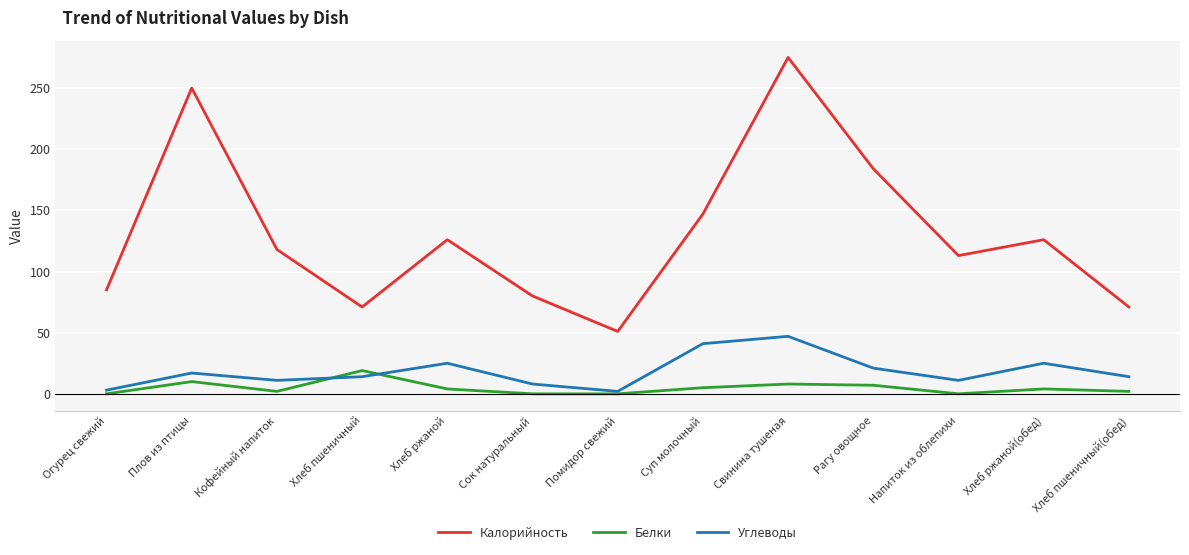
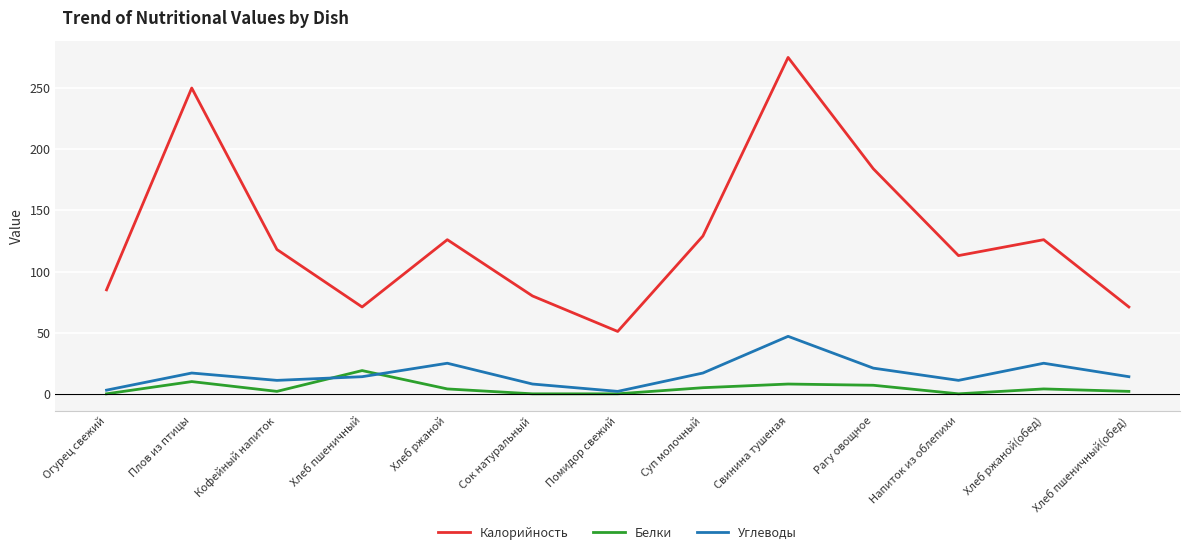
Калорийность, Суп молочный: 147 -> 129
Углеводы, Суп молочный: 41 -> 17
